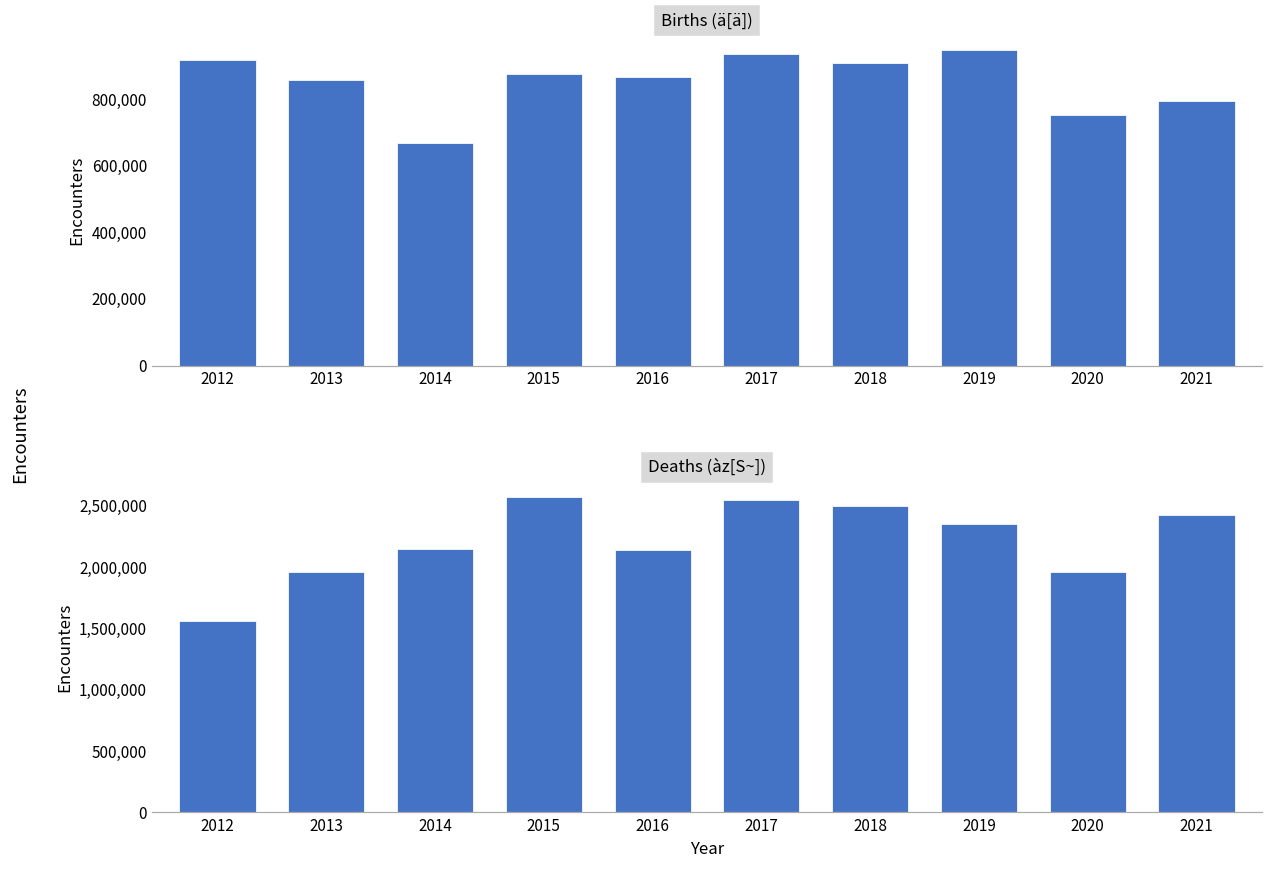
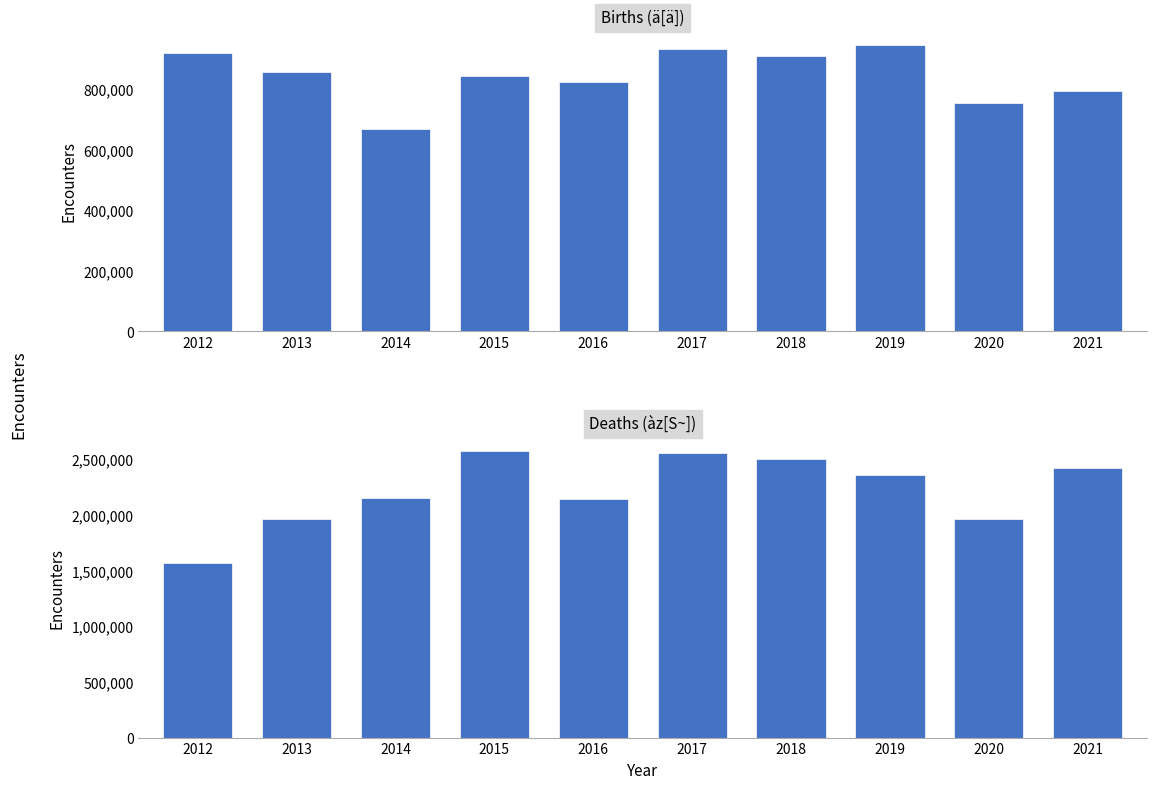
Births (ä[ä]), 2015: 880,000 -> 840,000
Births (ä[ä]), 2016: 870,000 -> 820,000
